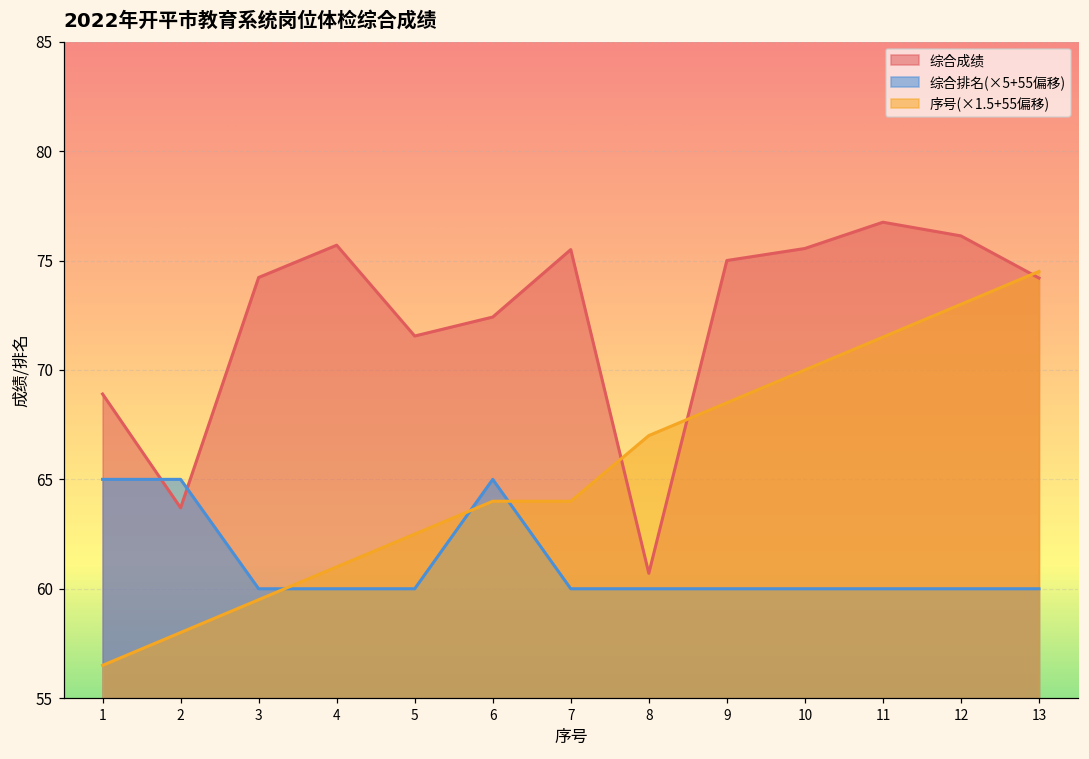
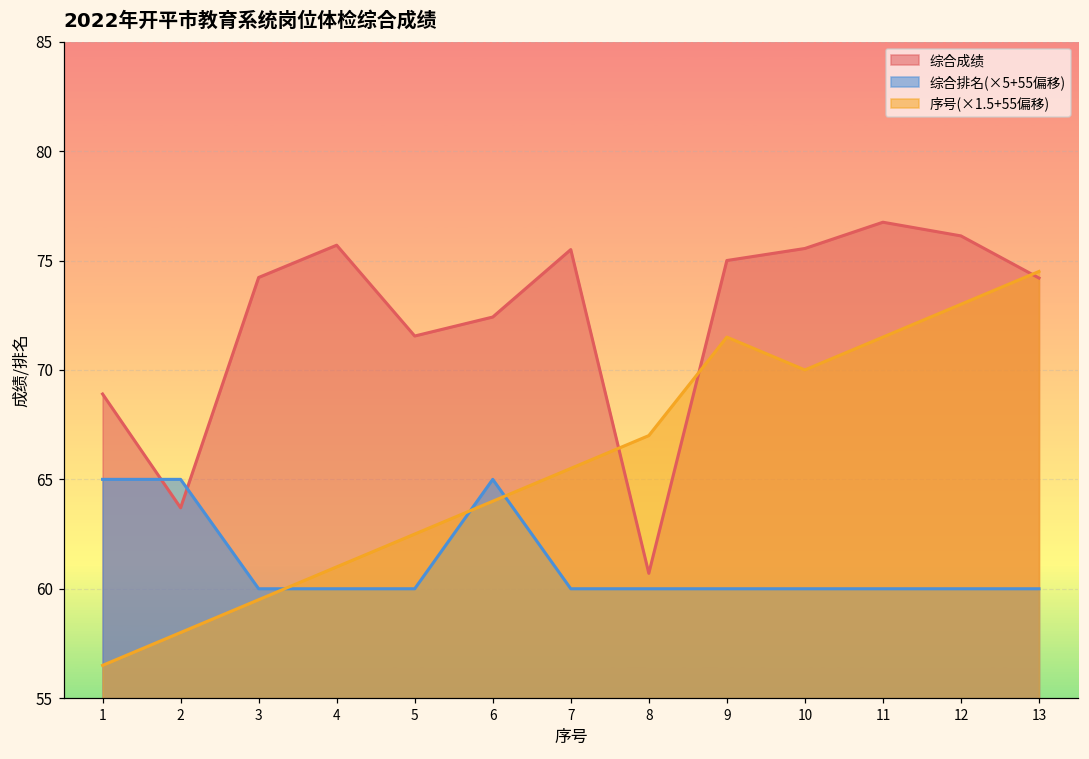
序号(×1.5+55偏移), 7: 64.0 -> 65.5
序号(×1.5+55偏移), 9: 68.5 -> 71.5
